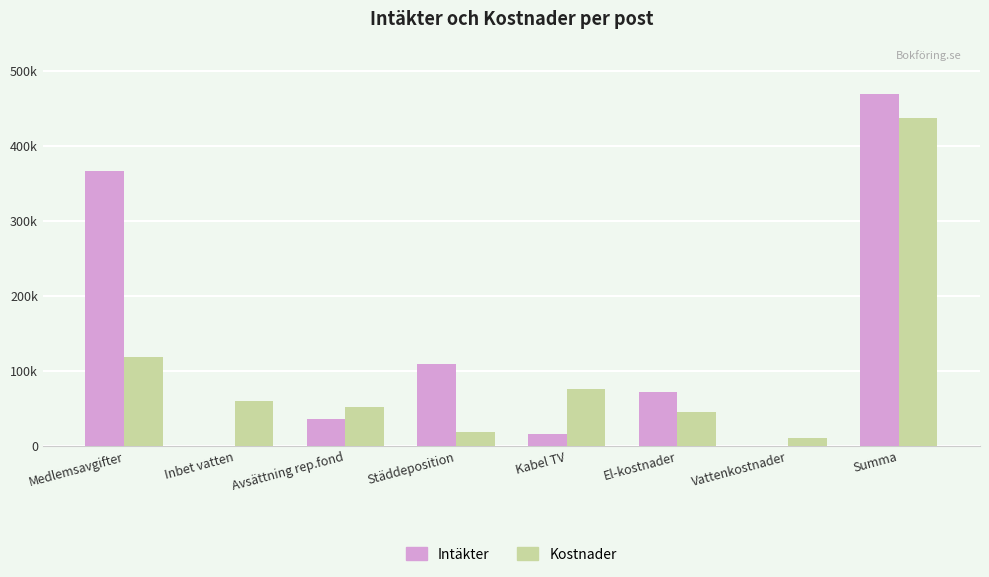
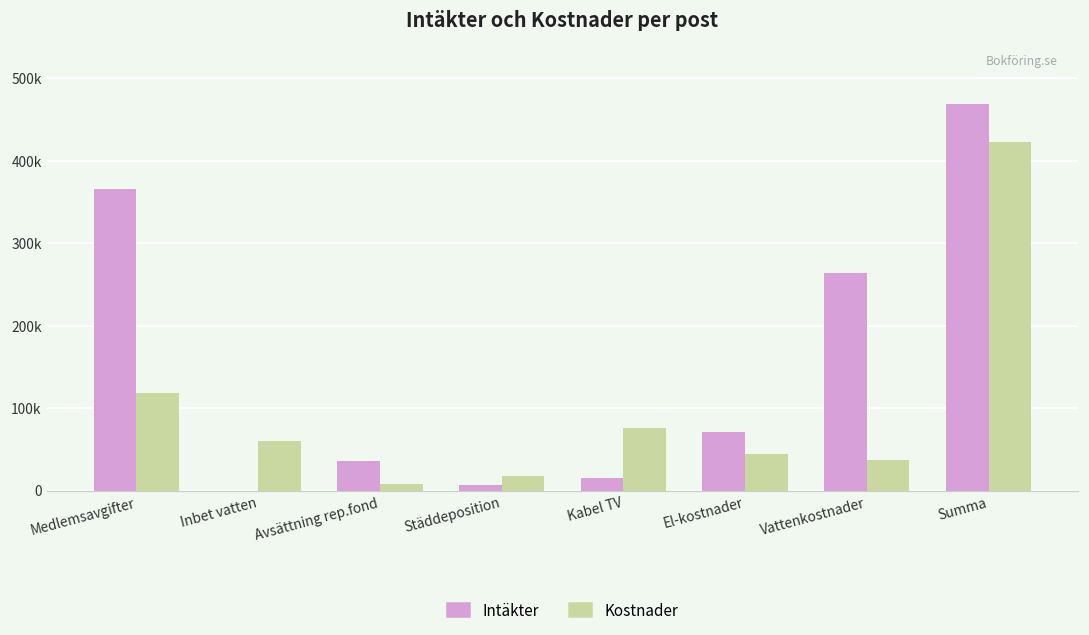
Kostnader, Avsättning rep.fond: 50000 -> 10000
Intäkter, Städdeposition: 110000 -> 10000
Intäkter, Vattenkostnader: 0 -> 260000
Kostnader, Vattenkostnader: 10000 -> 40000
Kostnader, Summa: 440000 -> 420000
